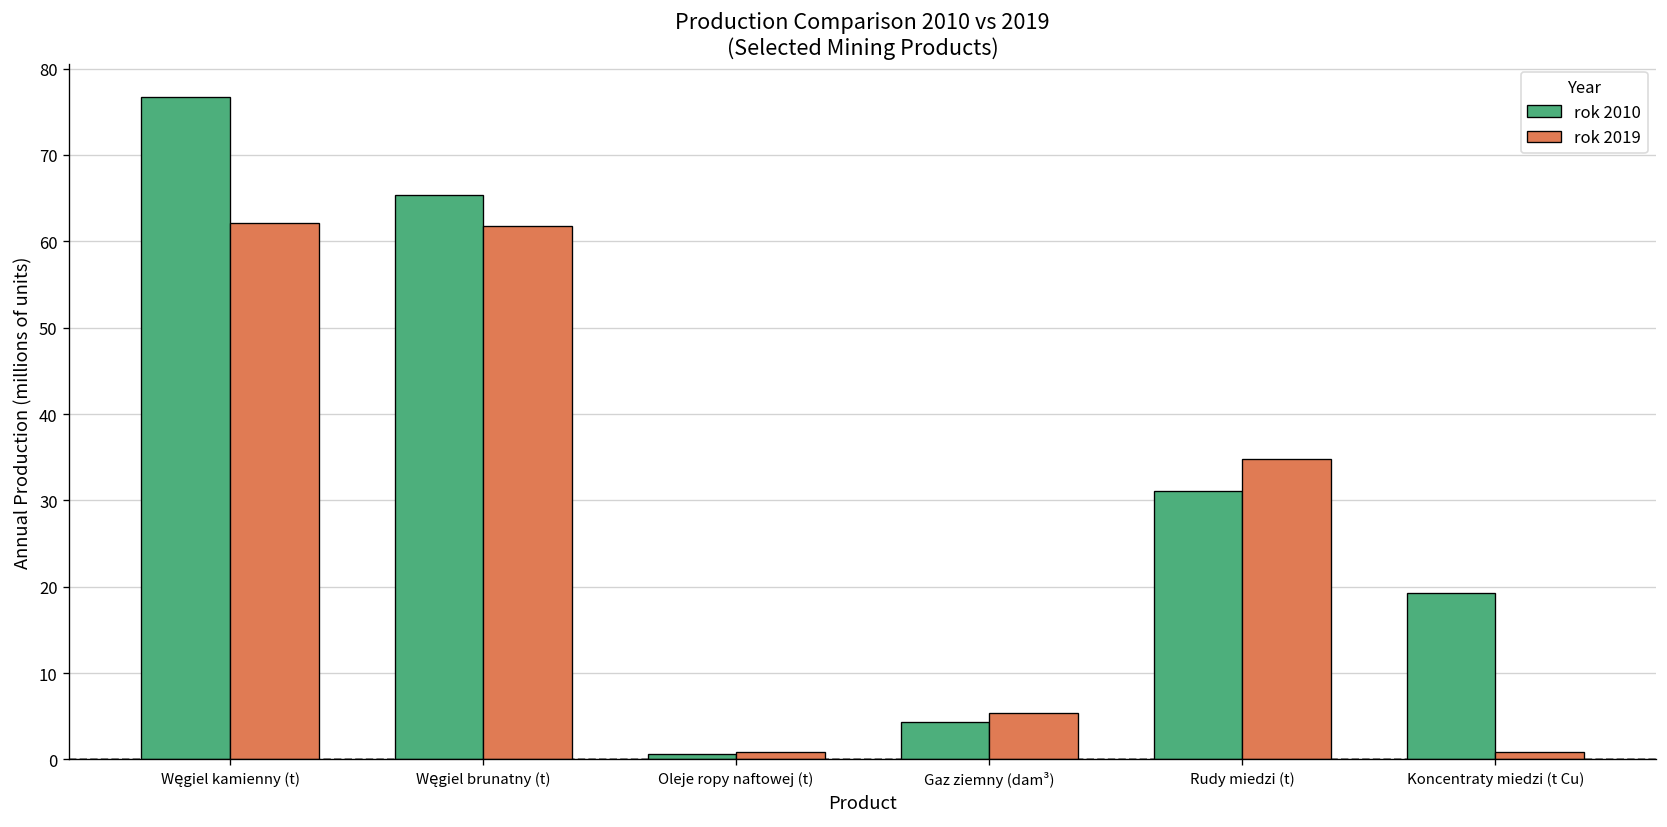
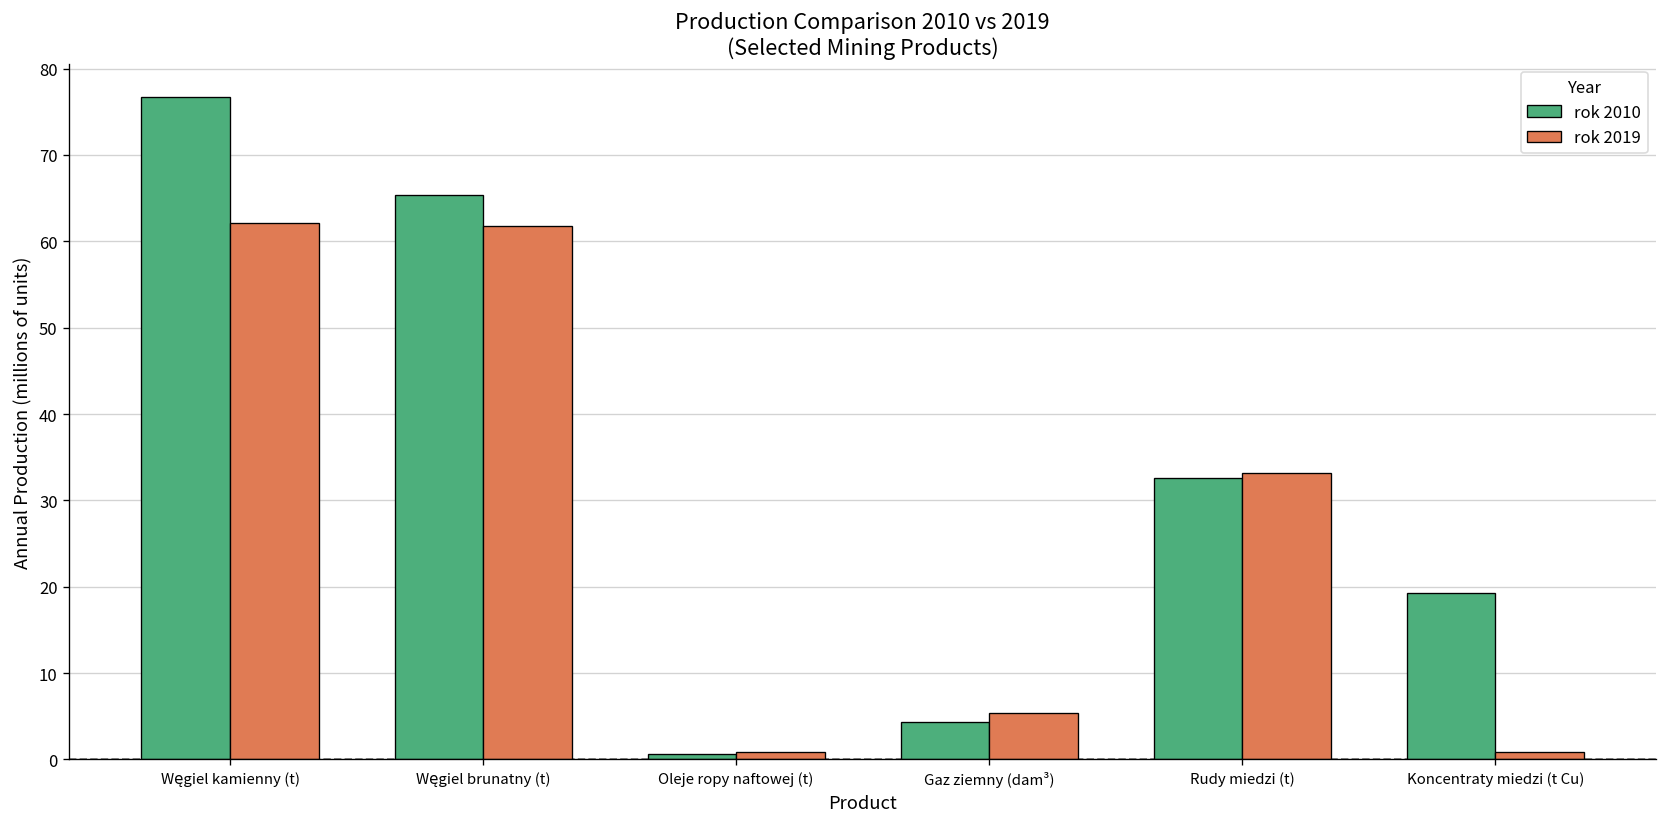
rok 2010, Rudy miedzi (t): 31 -> 33
rok 2019, Rudy miedzi (t): 35 -> 33
